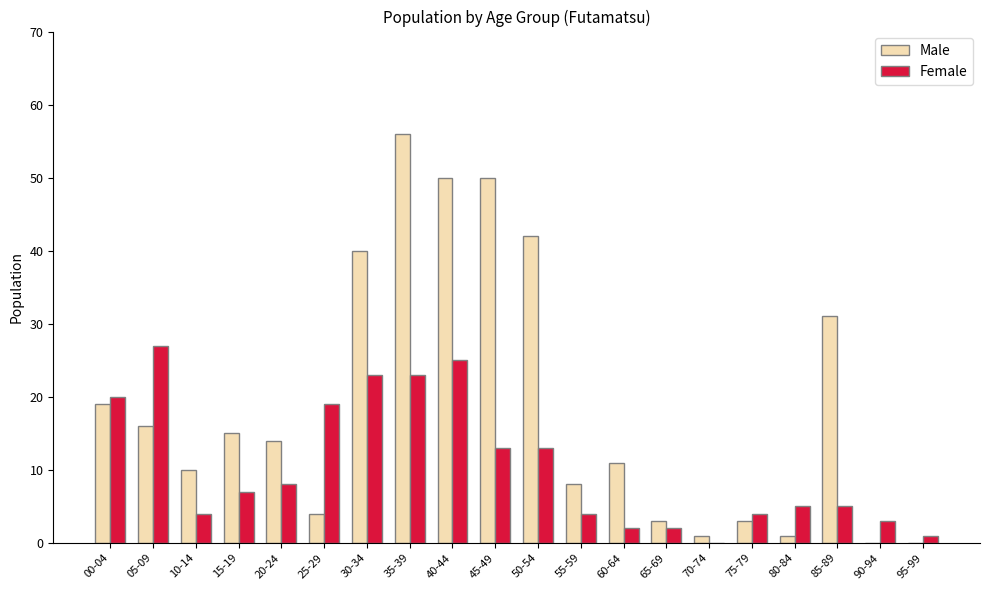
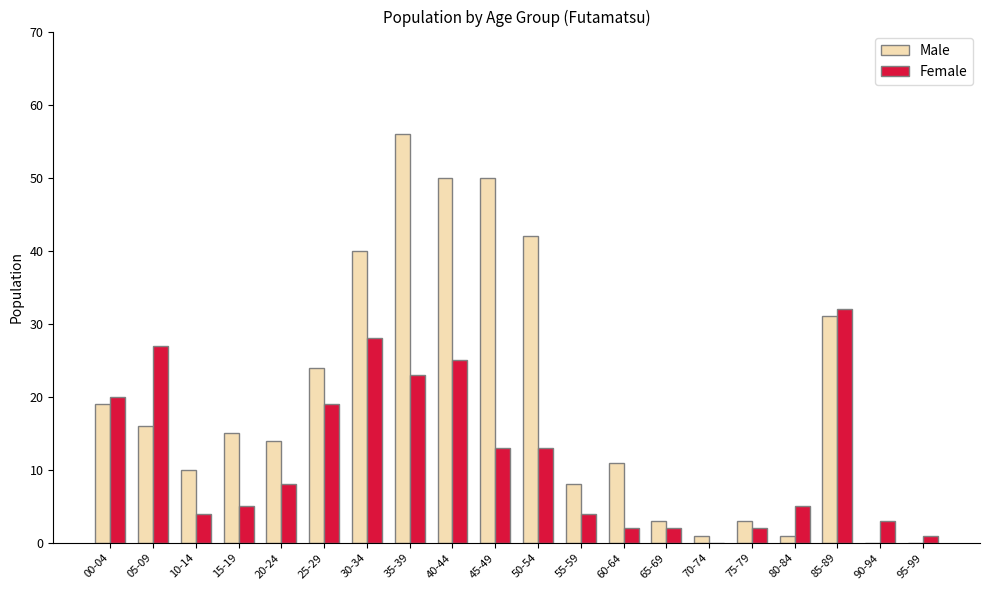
Female, 15-19: 7 -> 5
Male, 25-29: 4 -> 24
Female, 30-34: 23 -> 28
Female, 75-79: 4 -> 2
Female, 85-89: 5 -> 32
